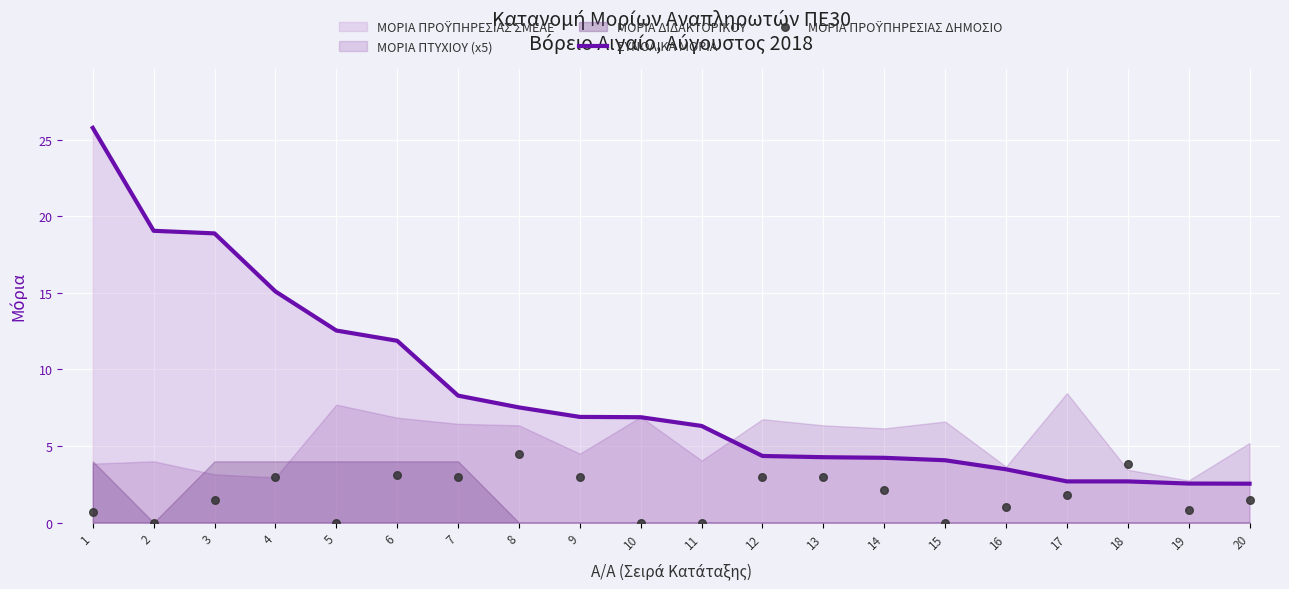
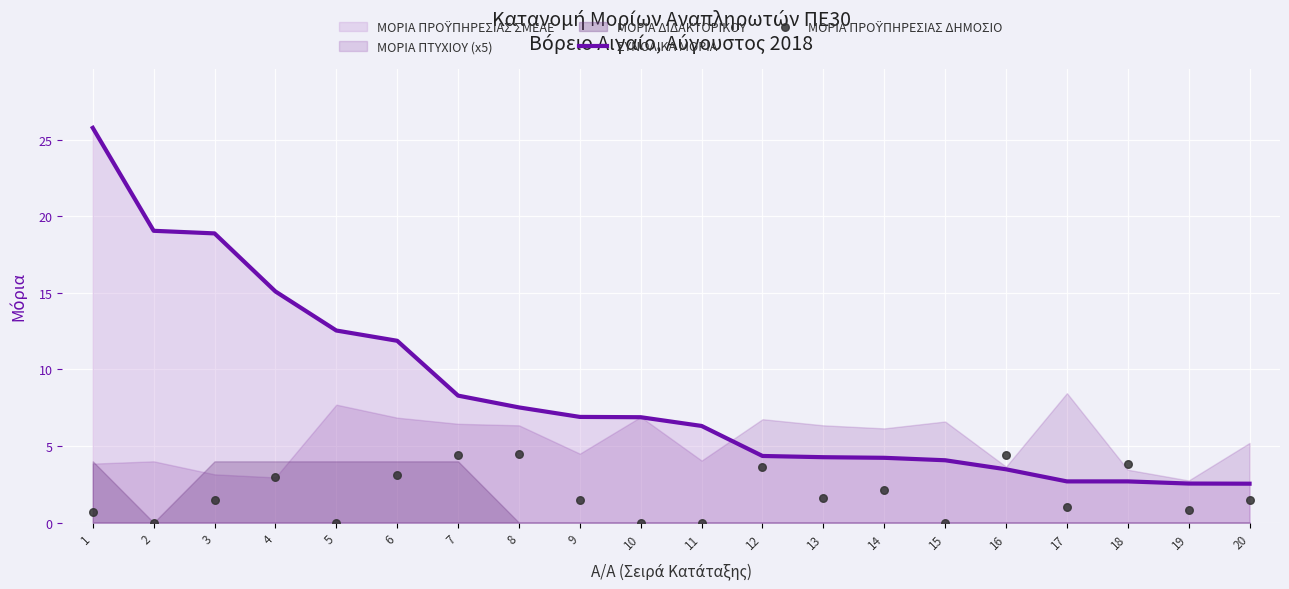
ΜΟΡΙΑ ΠΡΟΫΠΗΡΕΣΙΑΣ ΔΗΜΟΣΙΟ, 7: 3.0 -> 4.4
ΜΟΡΙΑ ΠΡΟΫΠΗΡΕΣΙΑΣ ΔΗΜΟΣΙΟ, 9: 3.0 -> 1.5
ΜΟΡΙΑ ΠΡΟΫΠΗΡΕΣΙΑΣ ΔΗΜΟΣΙΟ, 12: 3.0 -> 3.6
ΜΟΡΙΑ ΠΡΟΫΠΗΡΕΣΙΑΣ ΔΗΜΟΣΙΟ, 13: 3.0 -> 1.6
ΜΟΡΙΑ ΠΡΟΫΠΗΡΕΣΙΑΣ ΔΗΜΟΣΙΟ, 16: 1.0 -> 4.4
ΜΟΡΙΑ ΠΡΟΫΠΗΡΕΣΙΑΣ ΔΗΜΟΣΙΟ, 17: 1.8 -> 1.0
